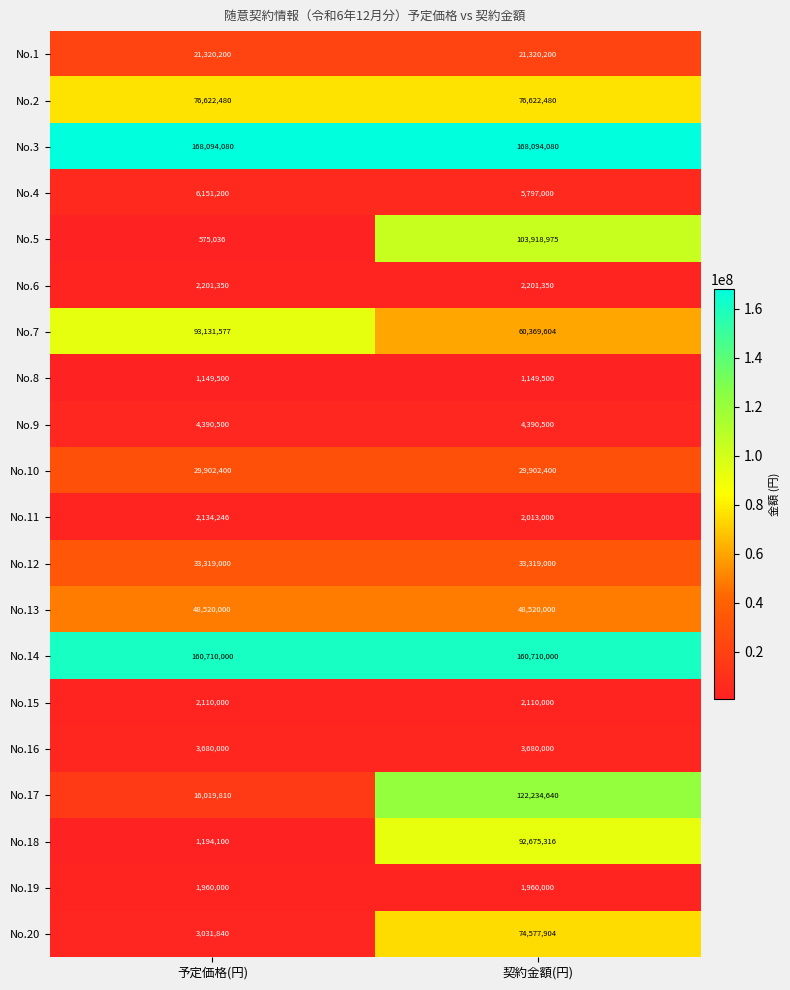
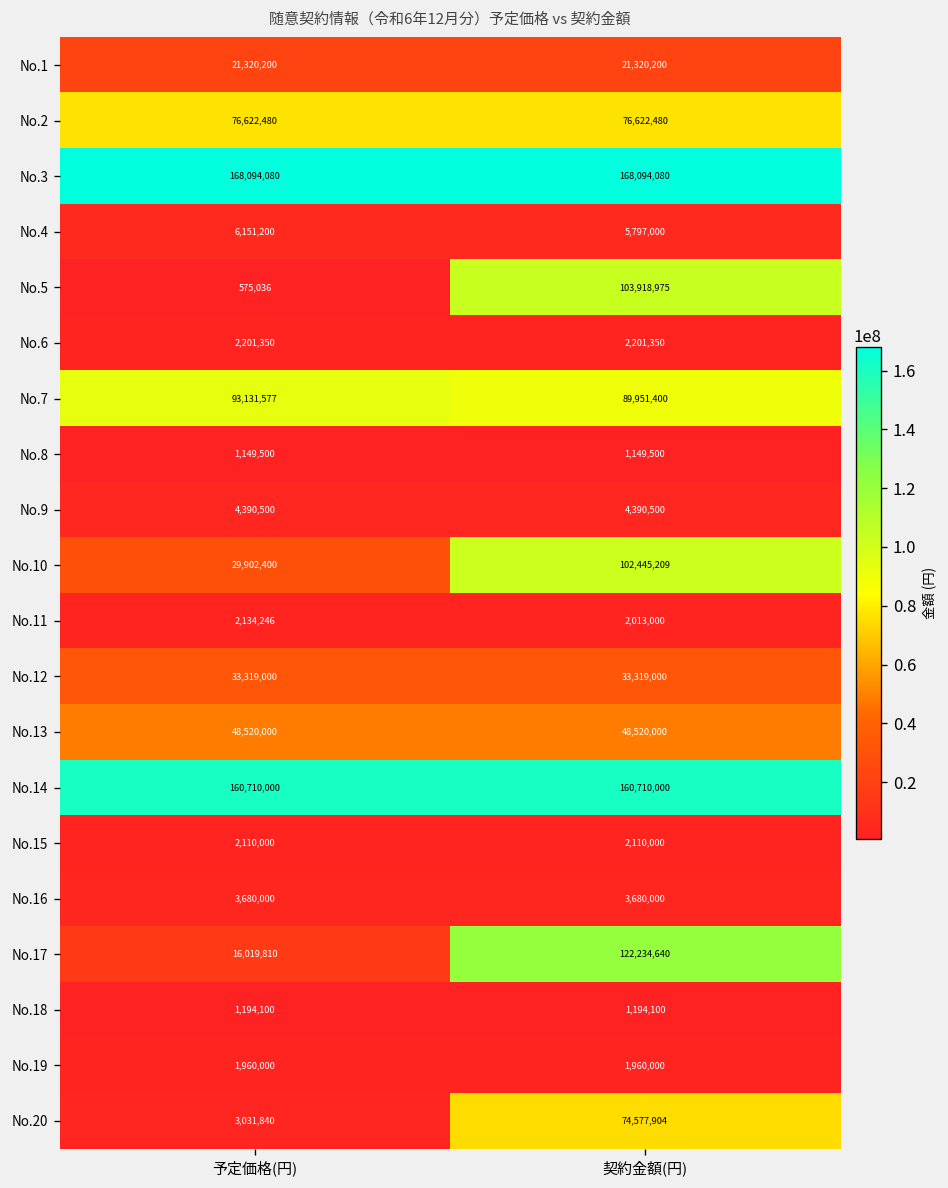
No.7, 契約金額(円): 60,369,604 -> 89,951,400
No.10, 契約金額(円): 29,902,400 -> 102,445,209
No.18, 契約金額(円): 92,675,316 -> 1,194,100
